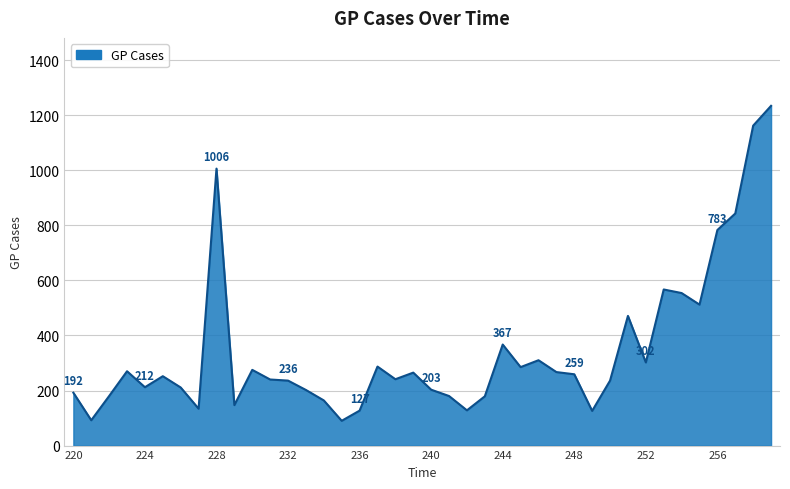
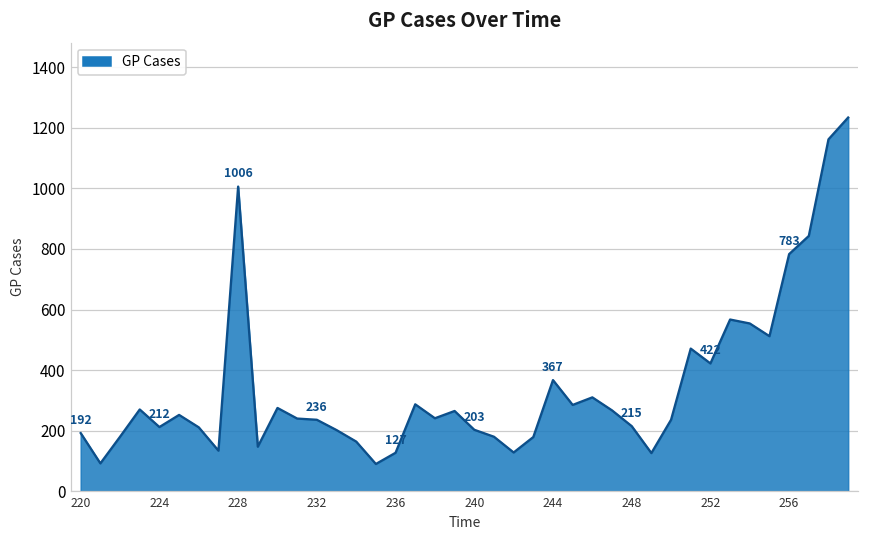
248: 259 -> 215
252: 302 -> 422
